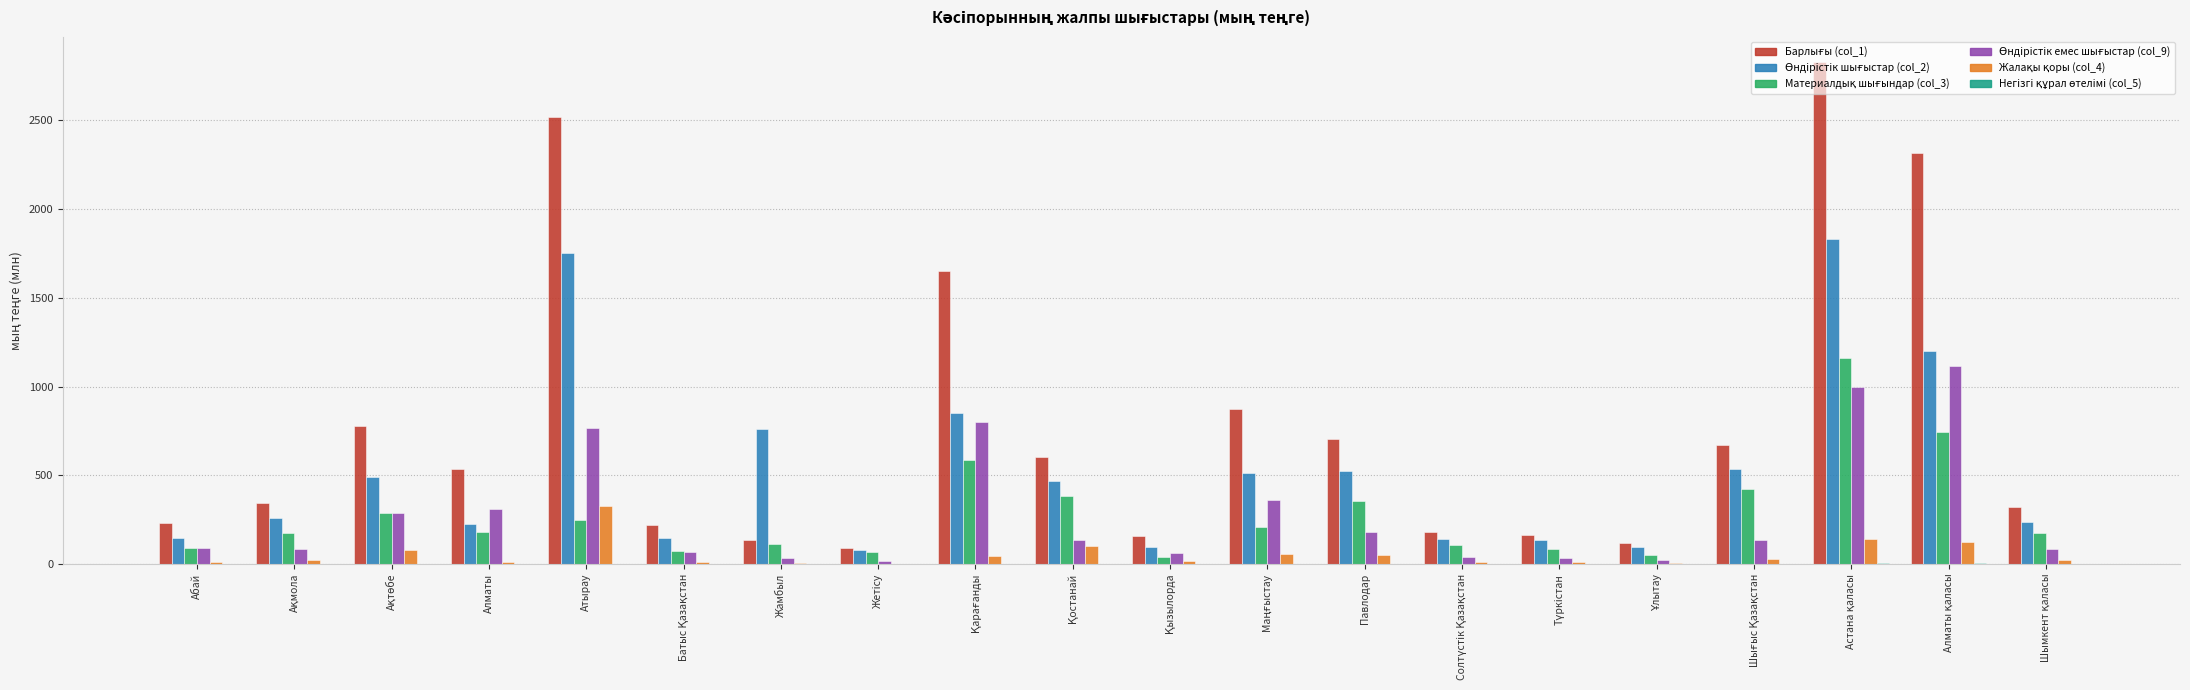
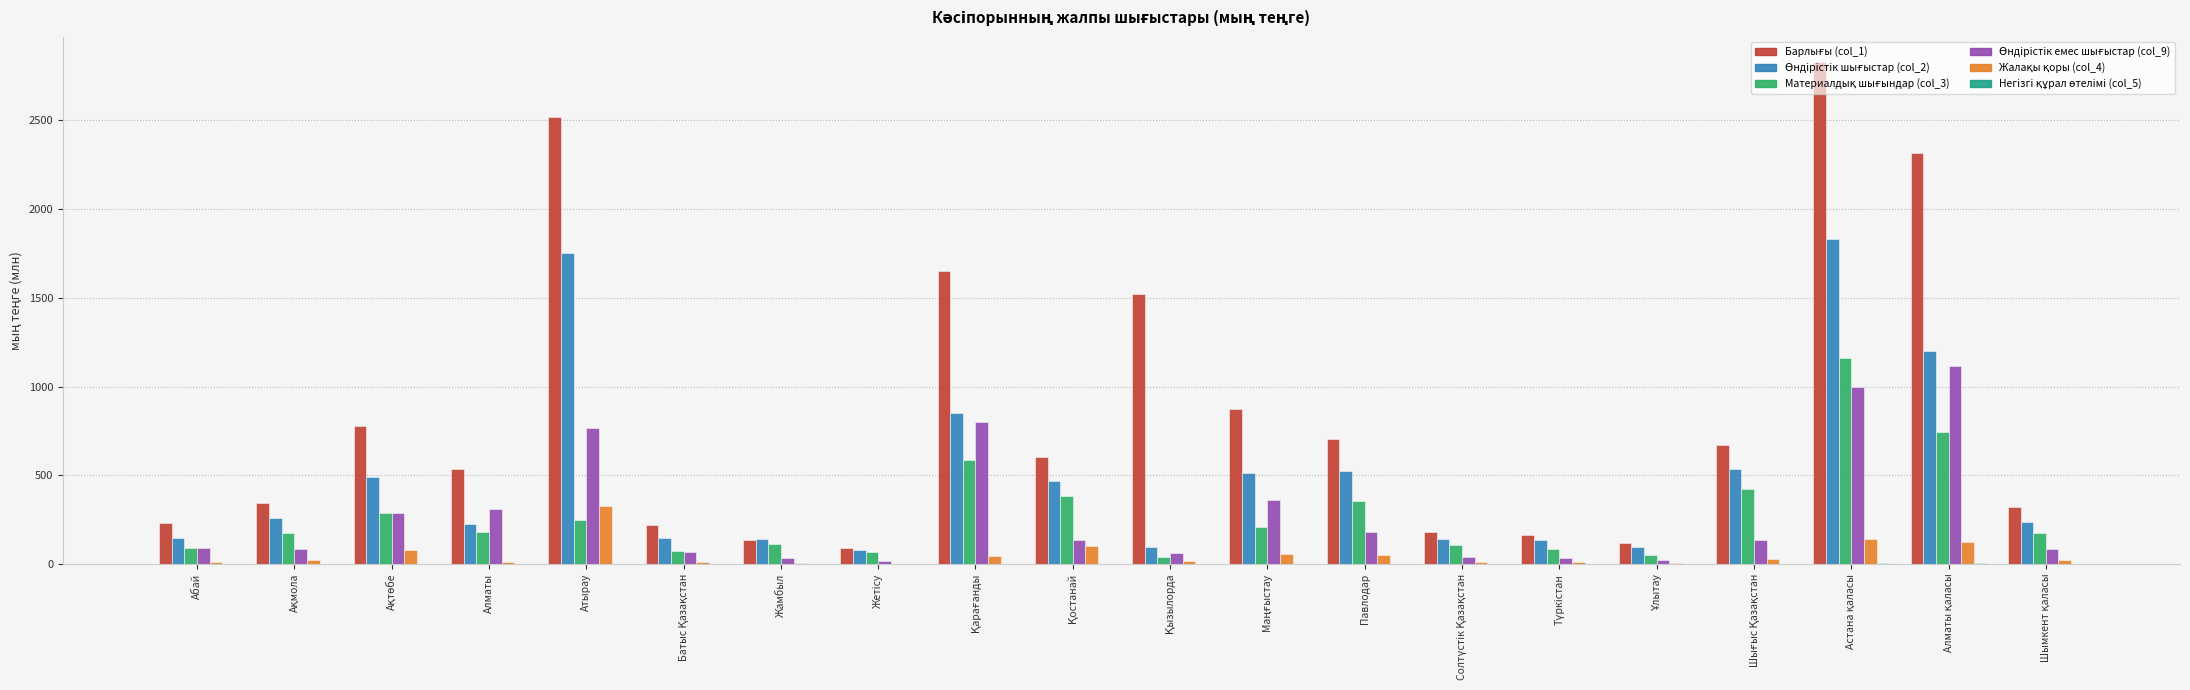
Өндірістік шығыстар (col_2), Жамбыл: 760 -> 140
Барлығы (col_1), Қызылорда: 160 -> 1520
